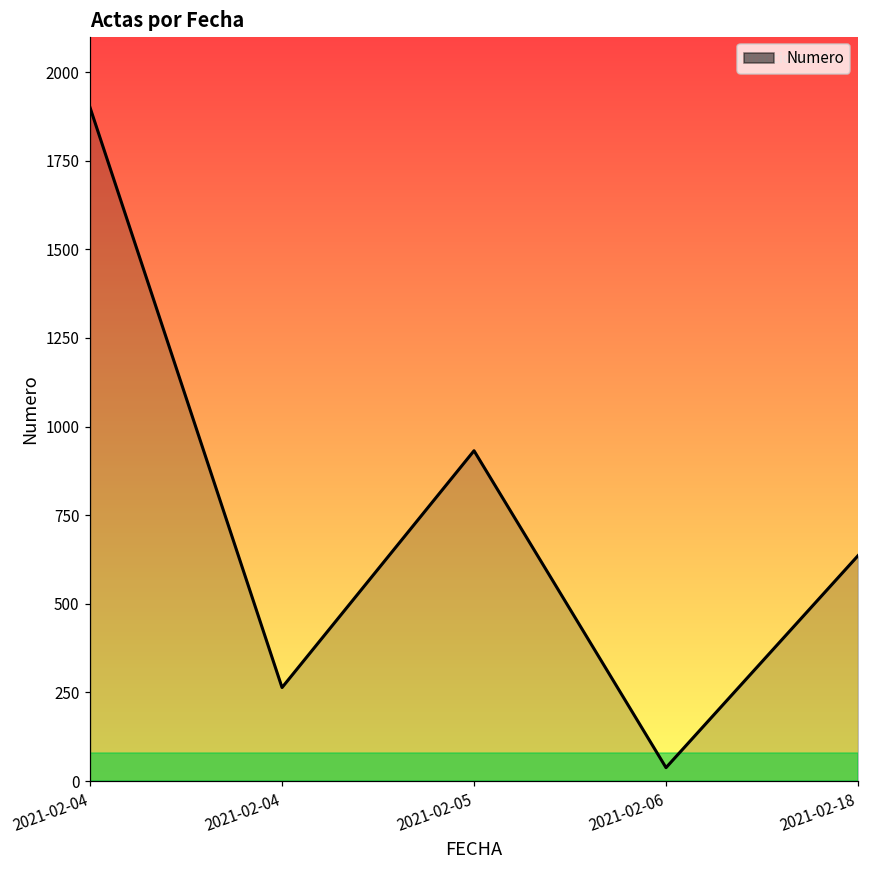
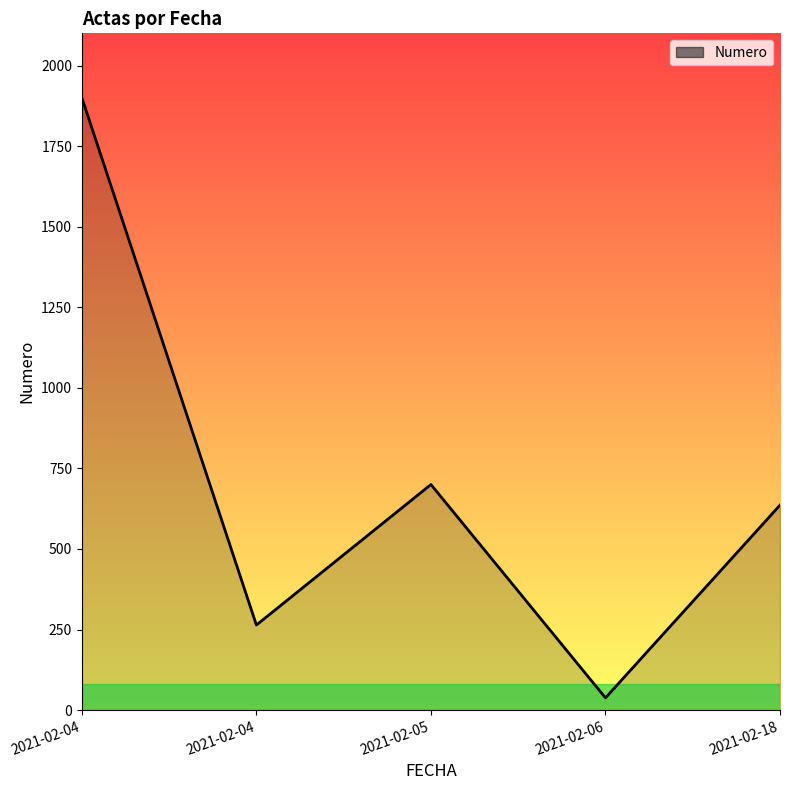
2021-02-05: 930 -> 700
